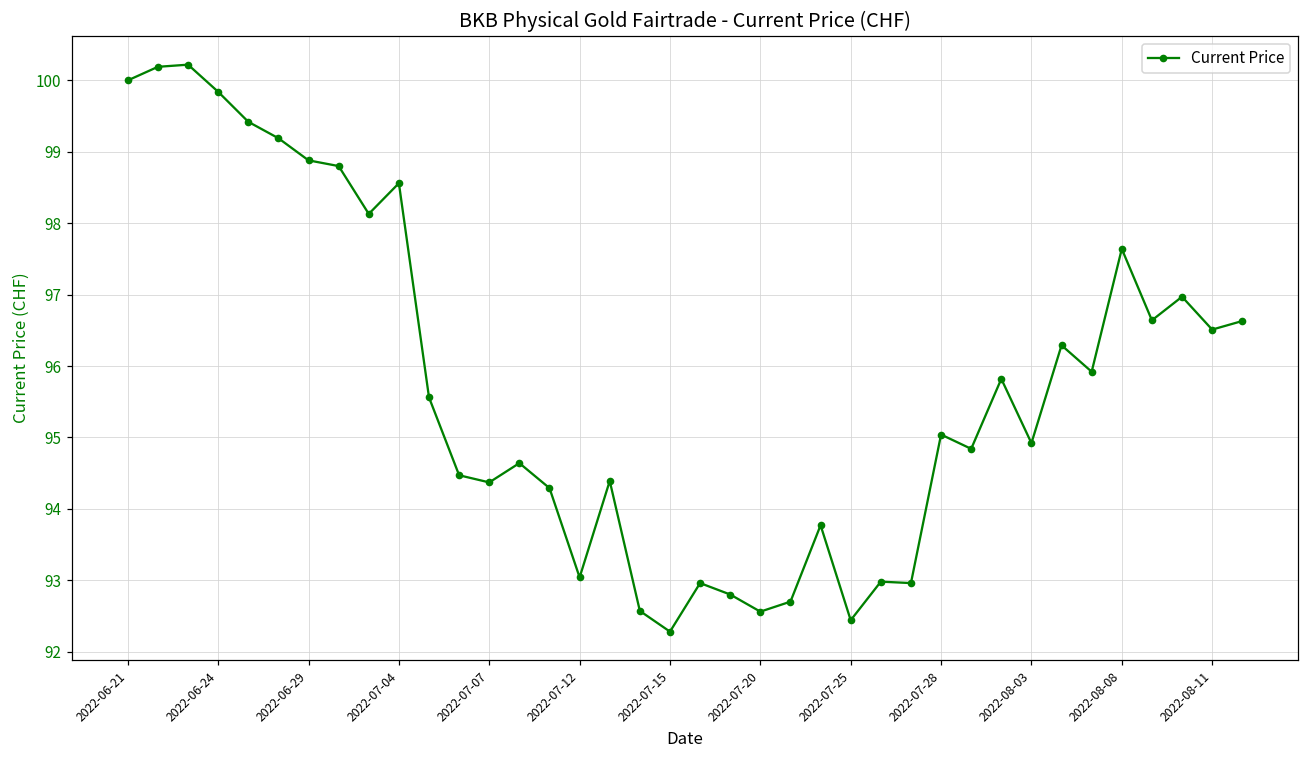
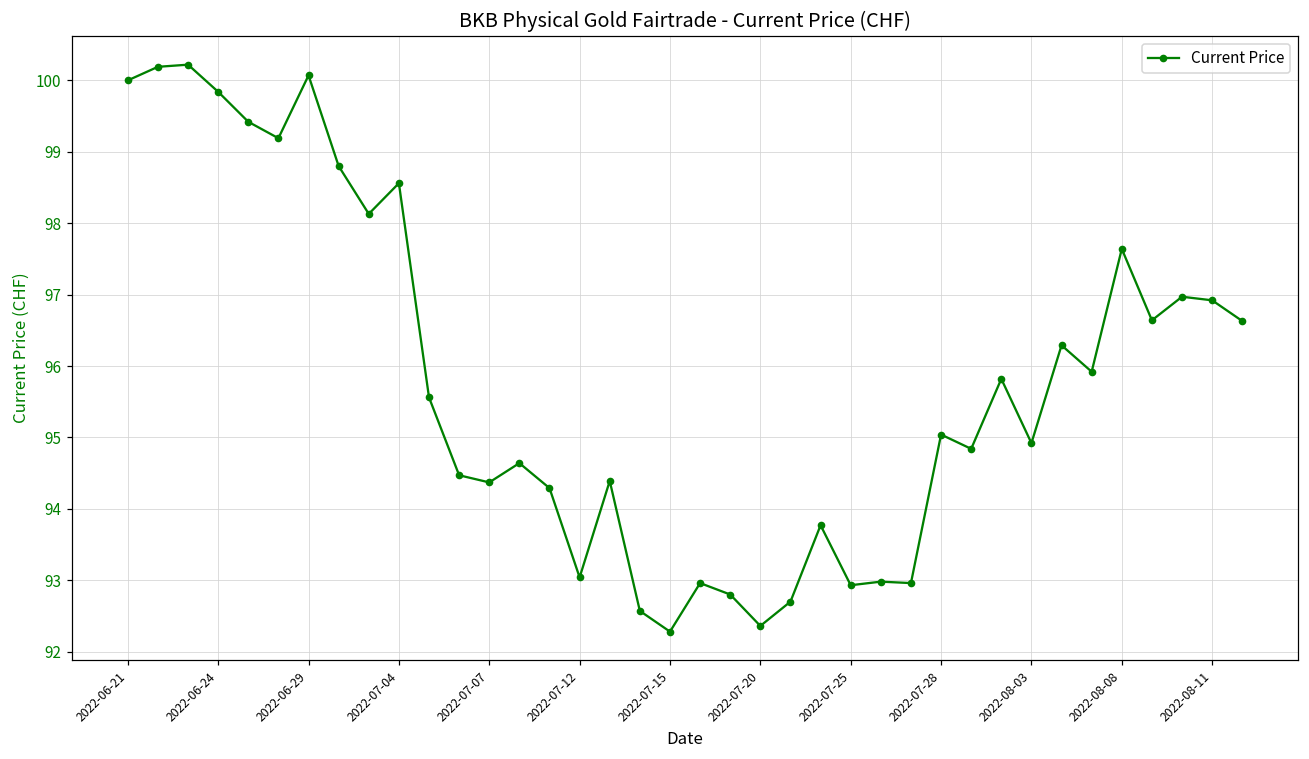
2022-06-29: 98.9 -> 100.1
2022-07-20: 92.6 -> 92.4
2022-07-25: 92.4 -> 92.9
2022-08-11: 96.5 -> 96.9
